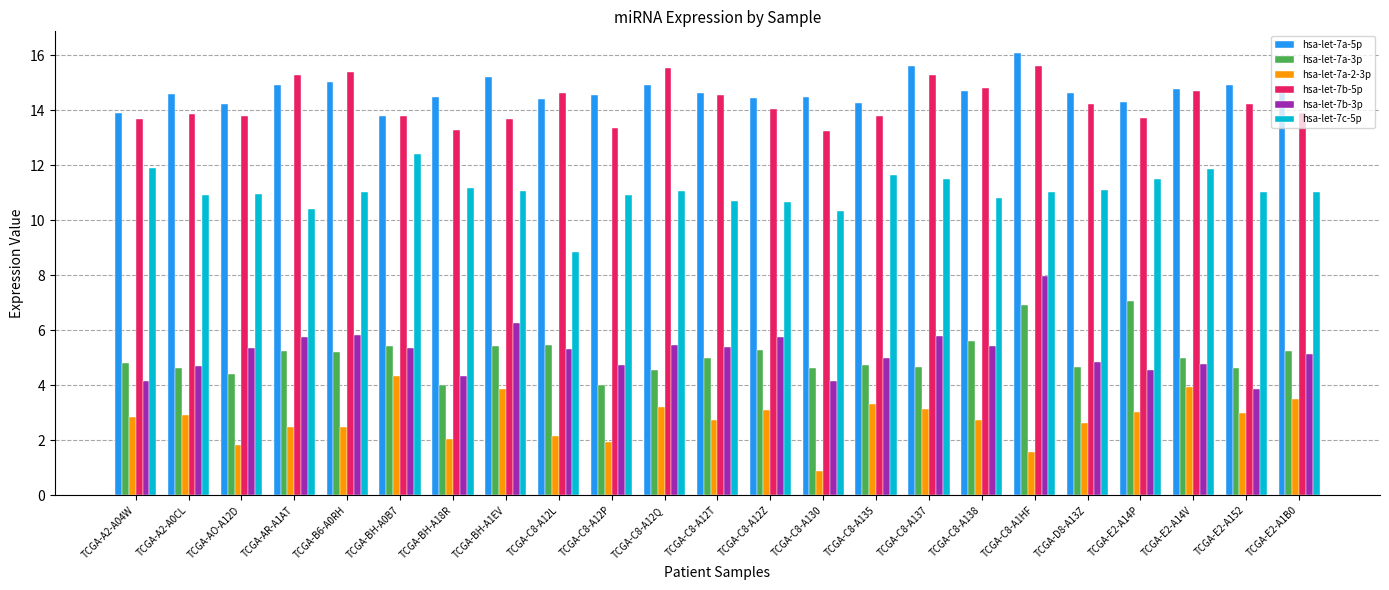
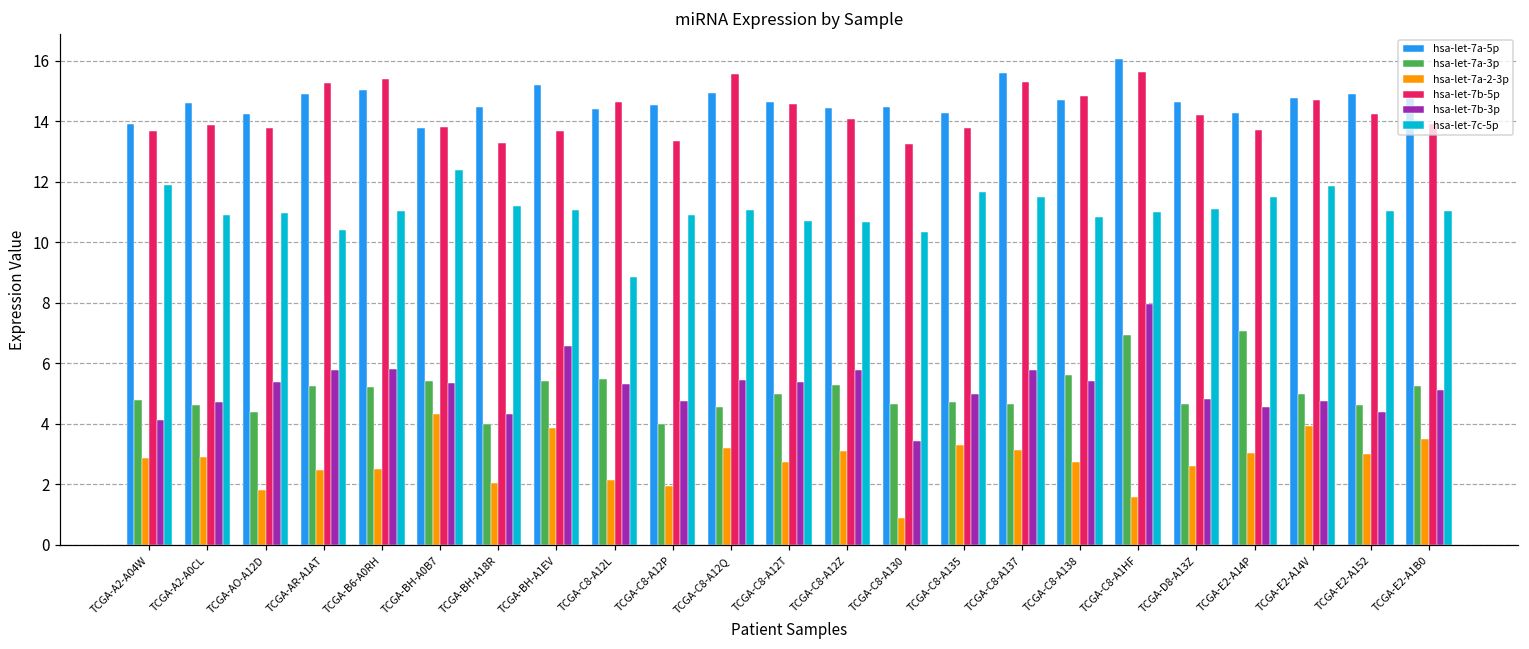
hsa-let-7b-3p, TCGA-BH-A1EV: 6.3 -> 6.6
hsa-let-7b-3p, TCGA-C8-A130: 4.2 -> 3.4
hsa-let-7b-3p, TCGA-E2-A152: 3.9 -> 4.4
